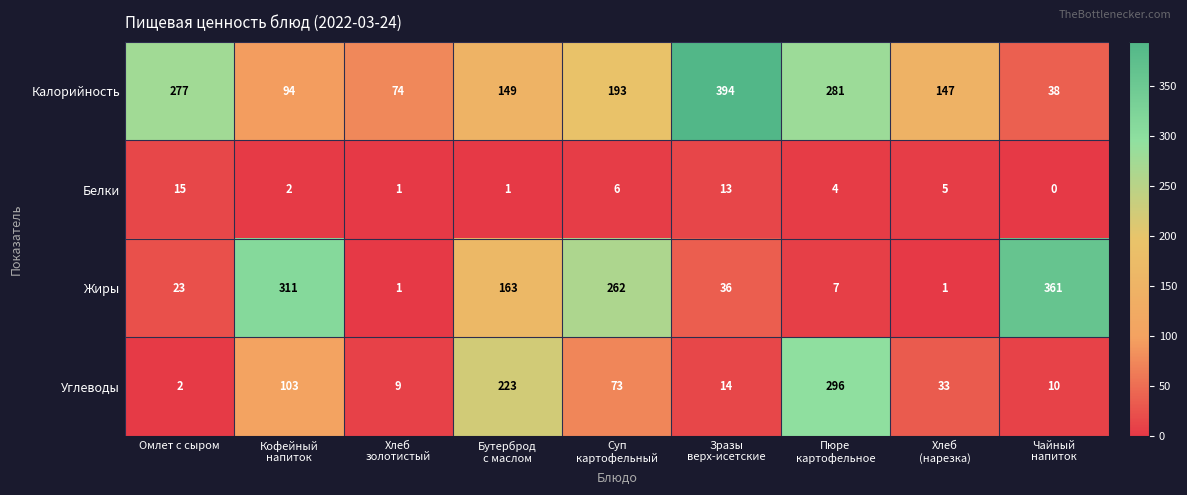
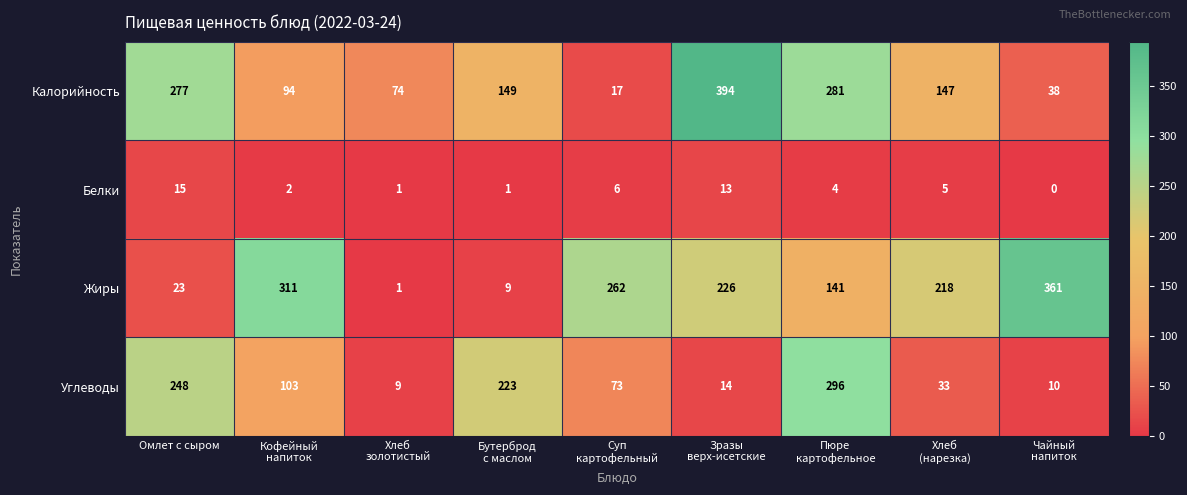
Калорийность, Суп картофельный: 193 -> 17
Жиры, Бутерброд с маслом: 163 -> 9
Жиры, Зразы верх-исетские: 36 -> 226
Жиры, Пюре картофельное: 7 -> 141
Жиры, Хлеб (нарезка): 1 -> 218
Углеводы, Омлет с сыром: 2 -> 248
